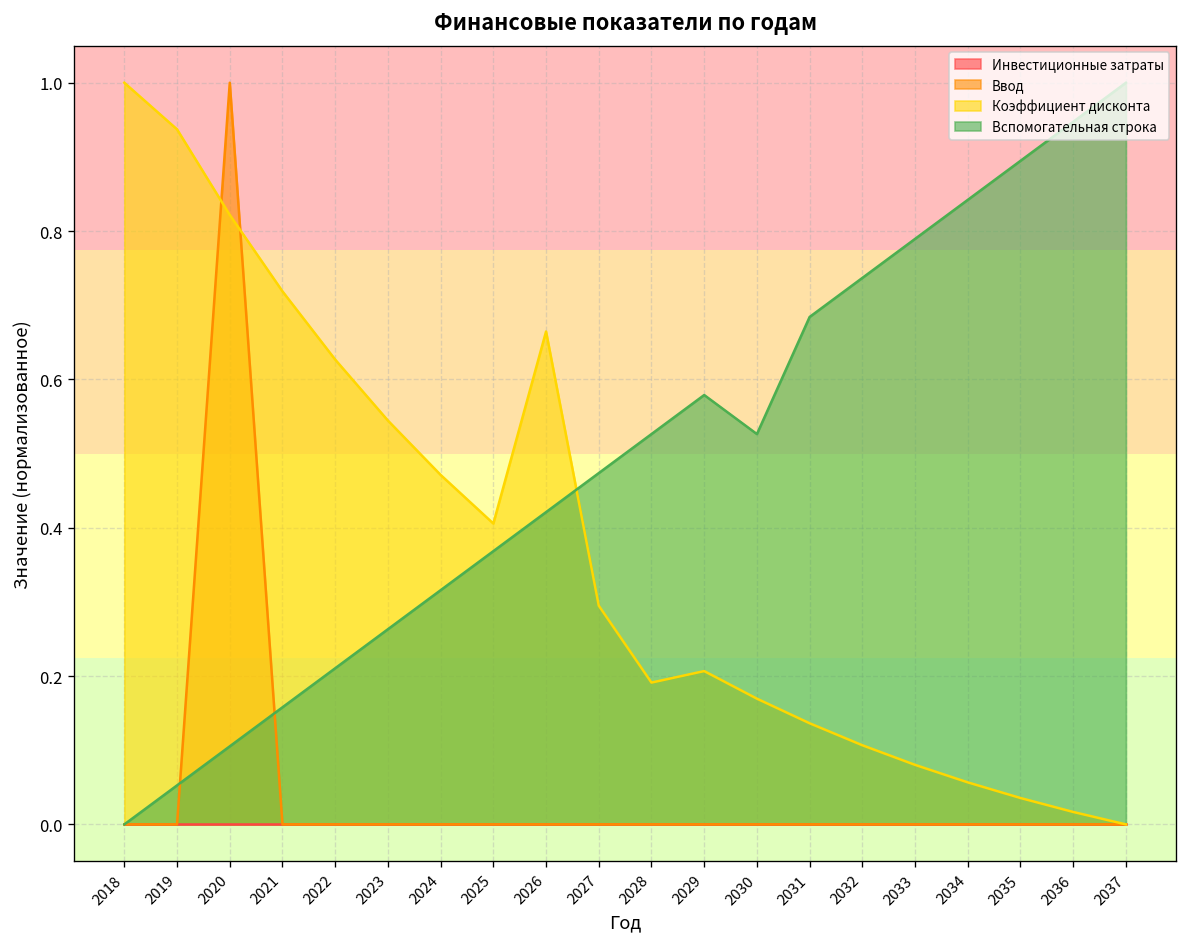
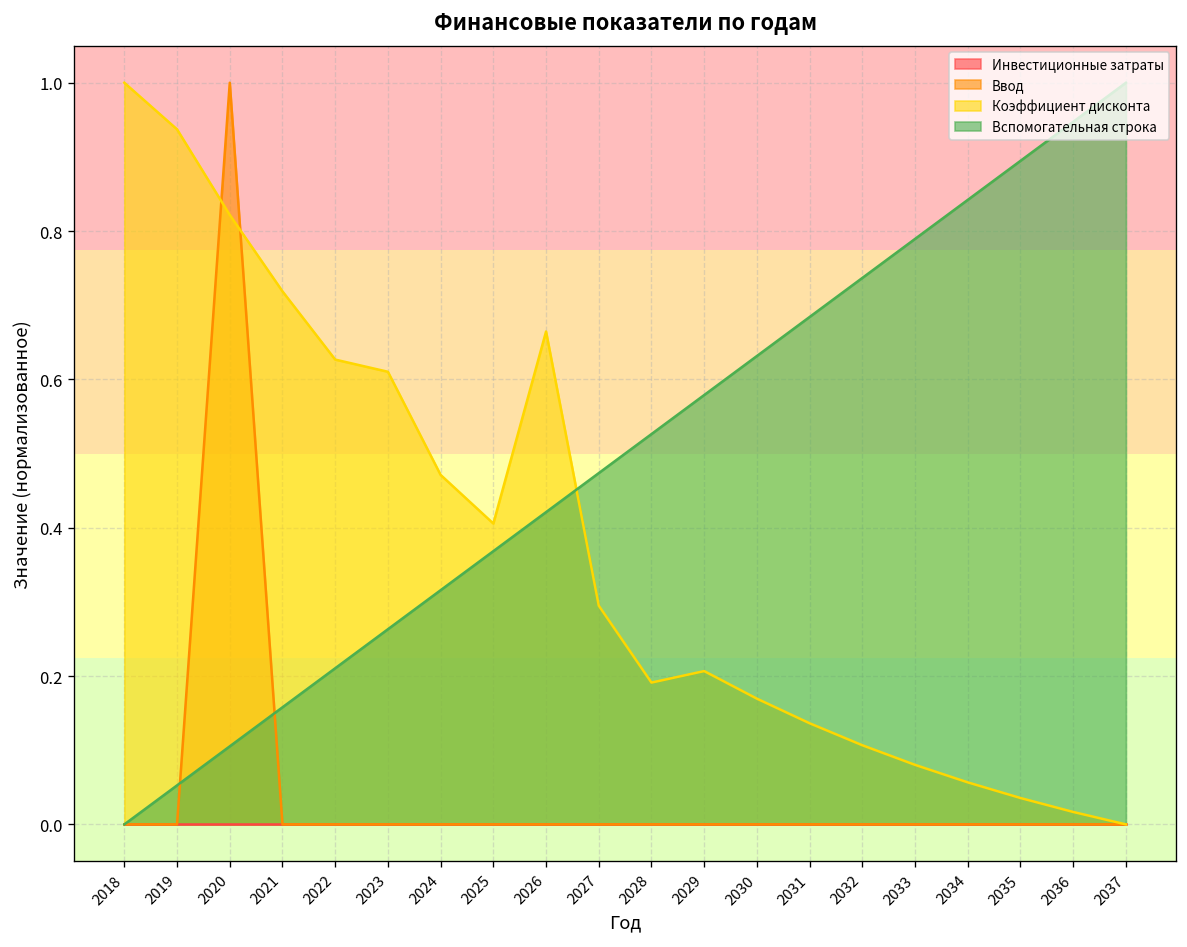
Коэффициент дисконта, 2023: 0.54 -> 0.61
Вспомогательная строка, 2030: 0.53 -> 0.63
